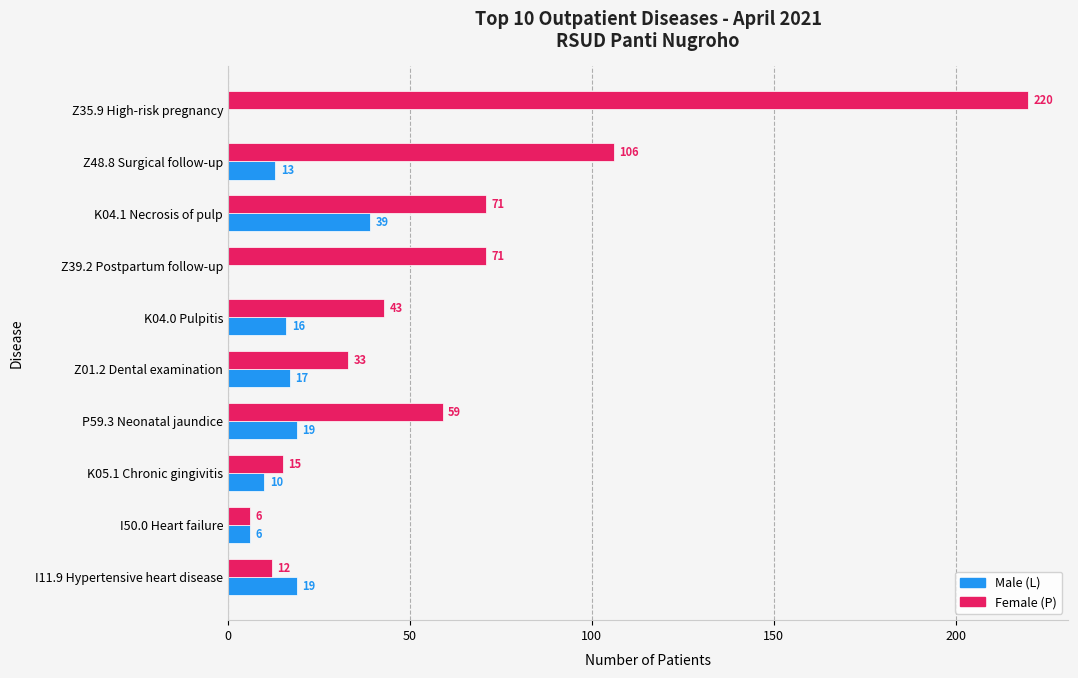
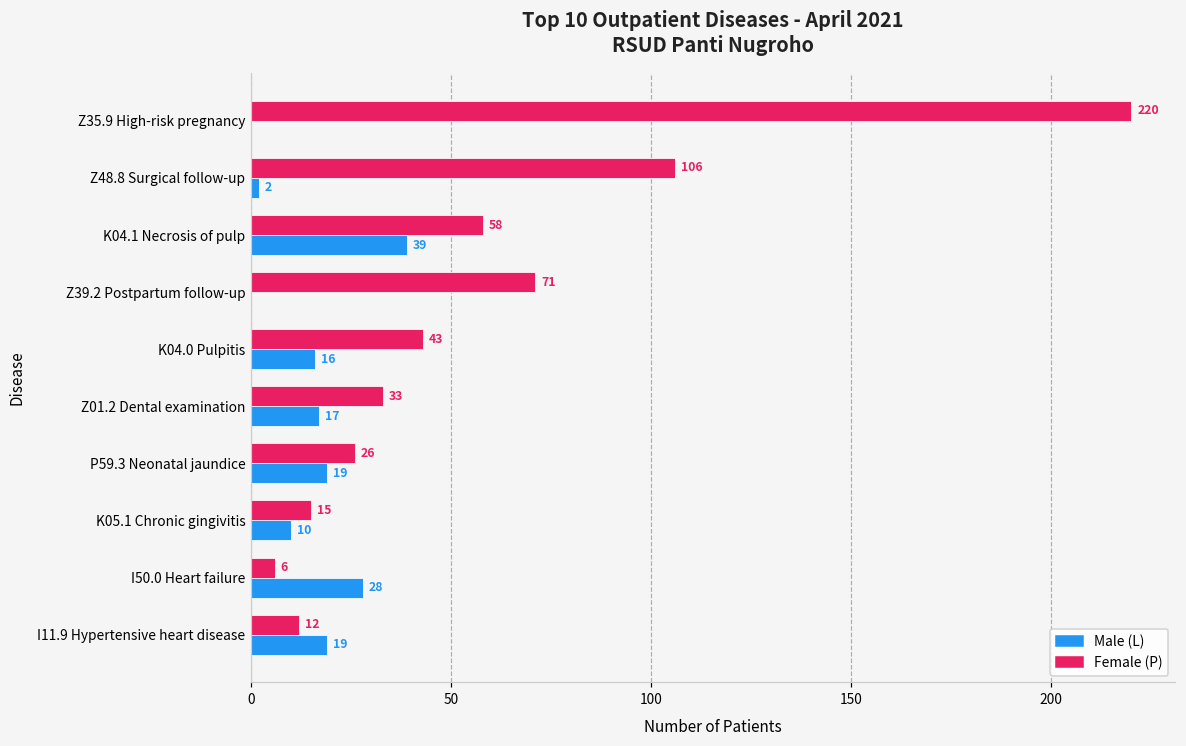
Male (L), Z48.8 Surgical follow-up: 13 -> 2
Female (P), K04.1 Necrosis of pulp: 71 -> 58
Female (P), P59.3 Neonatal jaundice: 59 -> 26
Male (L), I50.0 Heart failure: 6 -> 28
